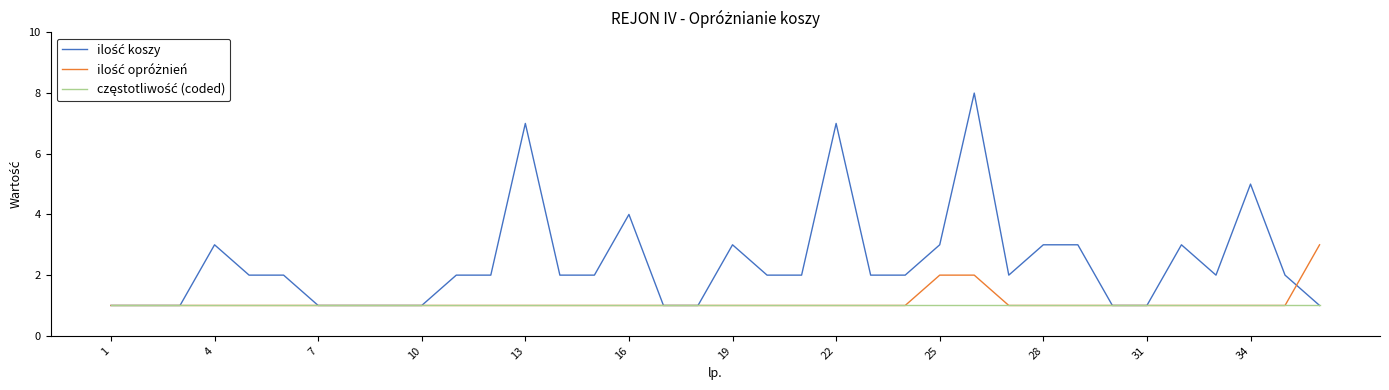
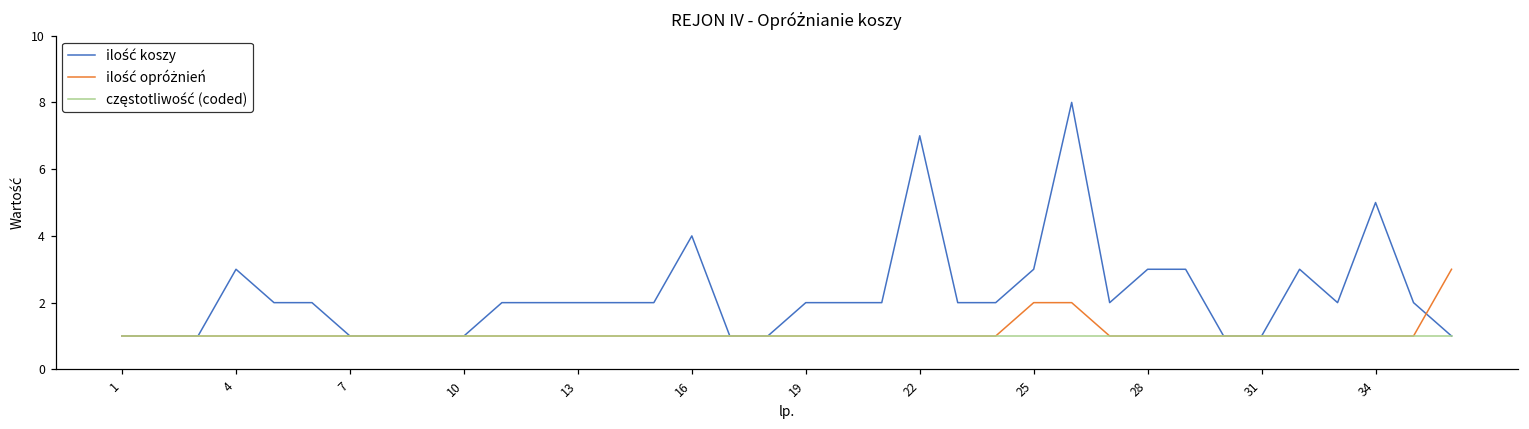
ilość koszy, 13: 7 -> 2
ilość koszy, 19: 3 -> 2
